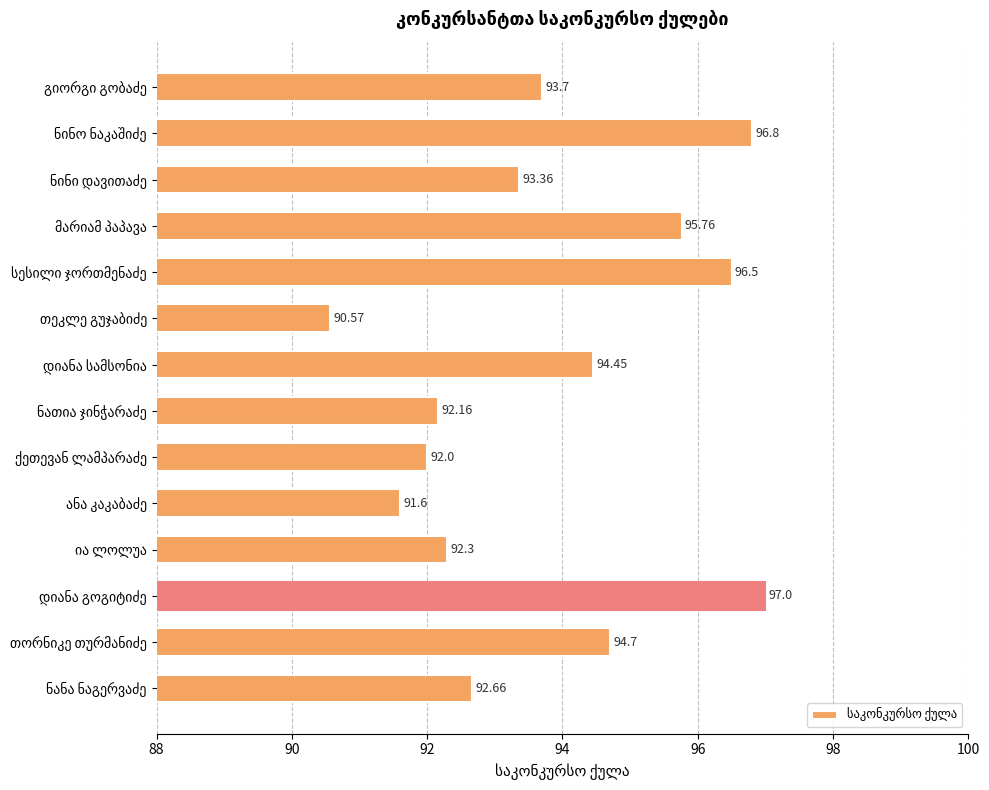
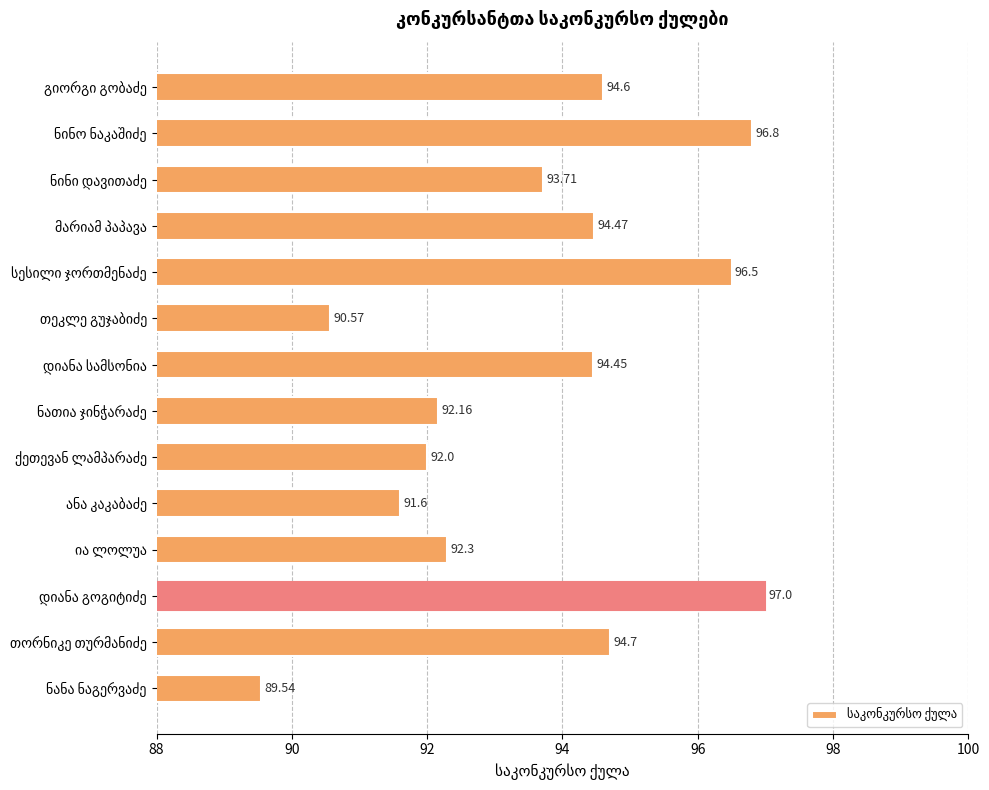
გიორგი გობაძე: 93.7 -> 94.6
ნინი დავითაძე: 93.36 -> 93.71
მარიამ პაპავა: 95.76 -> 94.47
ნანა ნაგერვაძე: 92.66 -> 89.54
